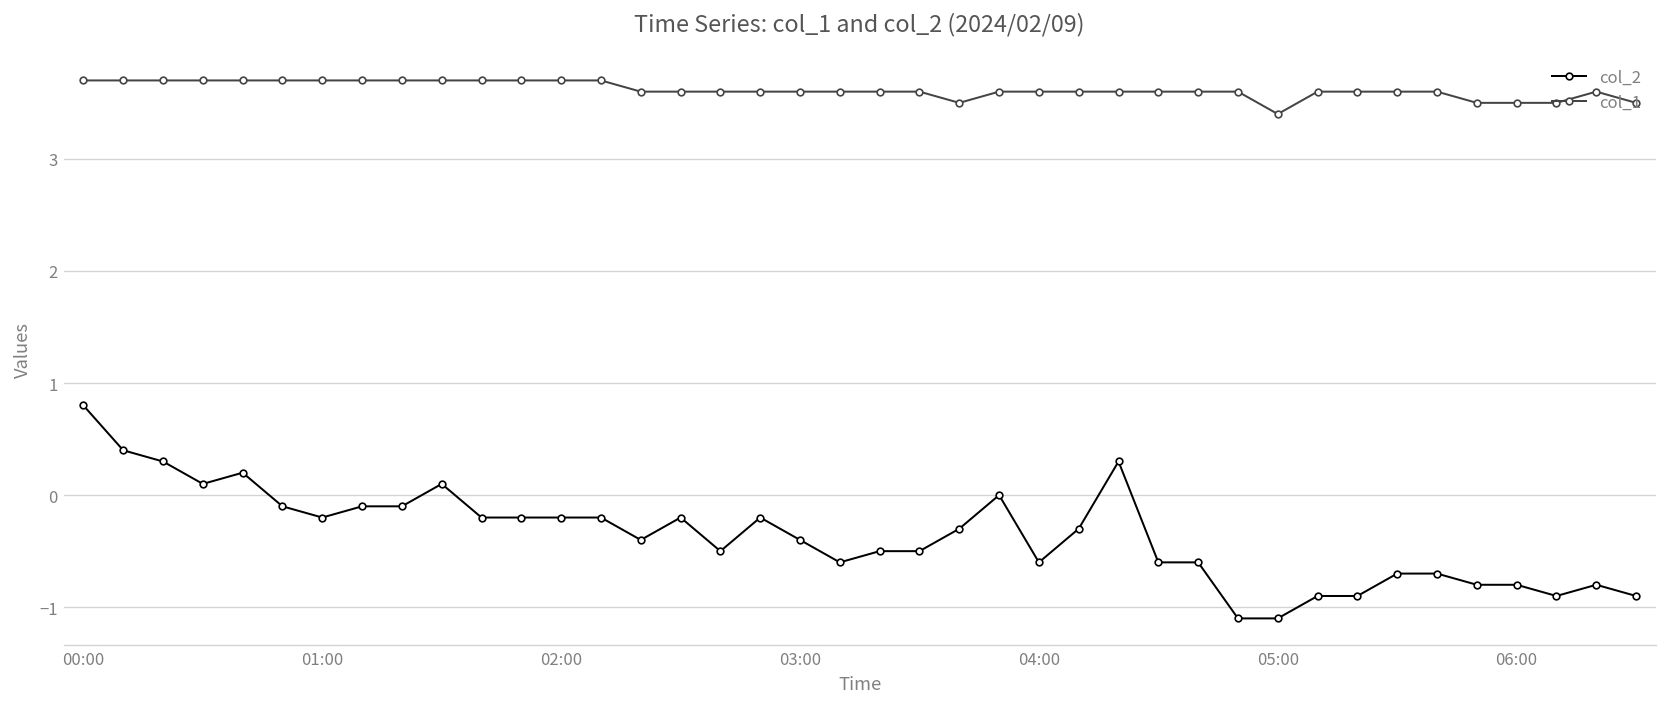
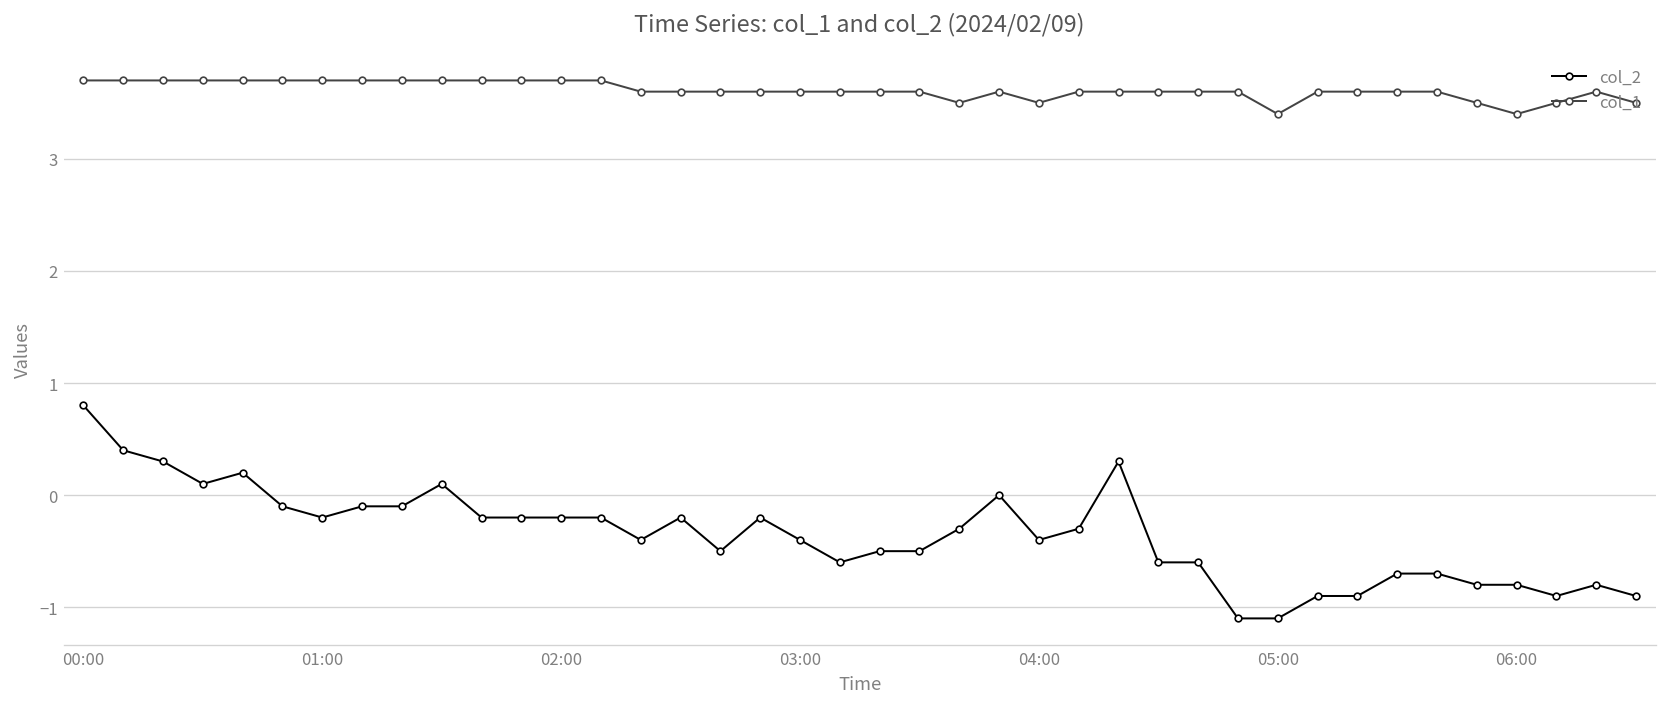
col_2, 04:00: -0.6 -> -0.4
col_1, 04:00: 3.6 -> 3.5
col_1, 06:00: 3.5 -> 3.4
